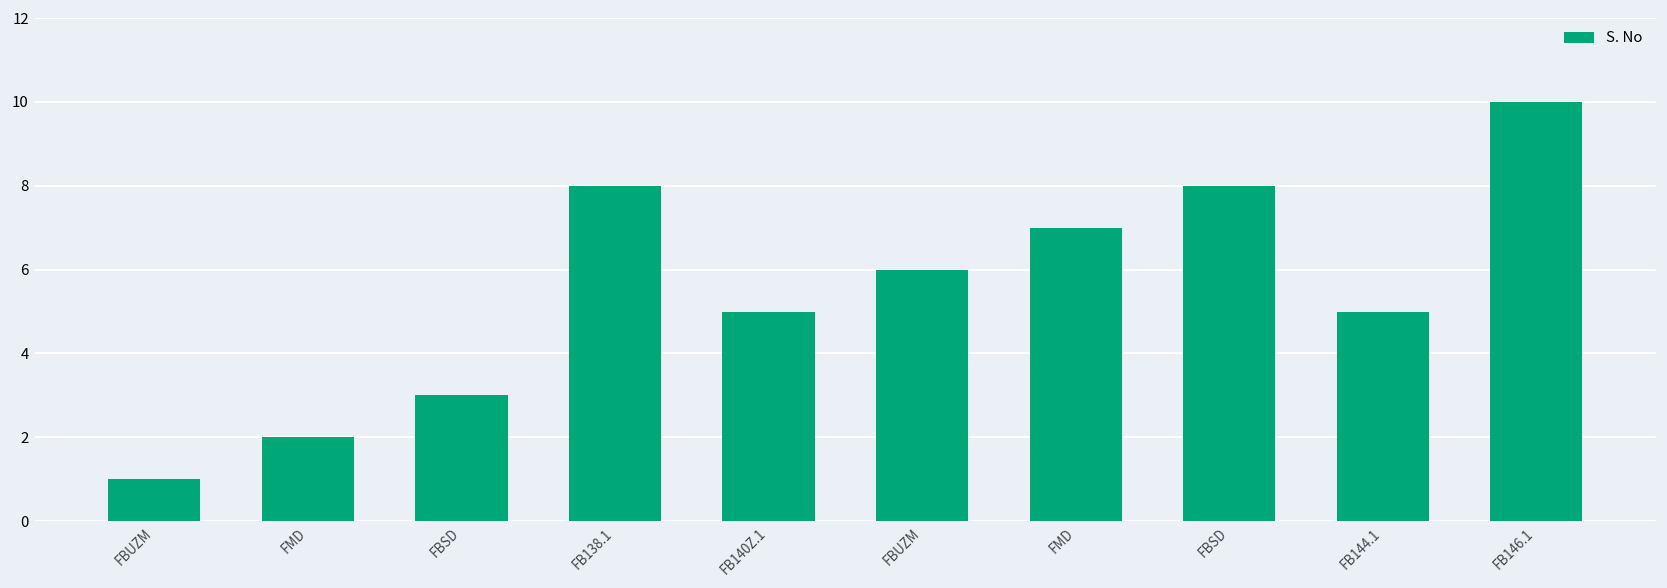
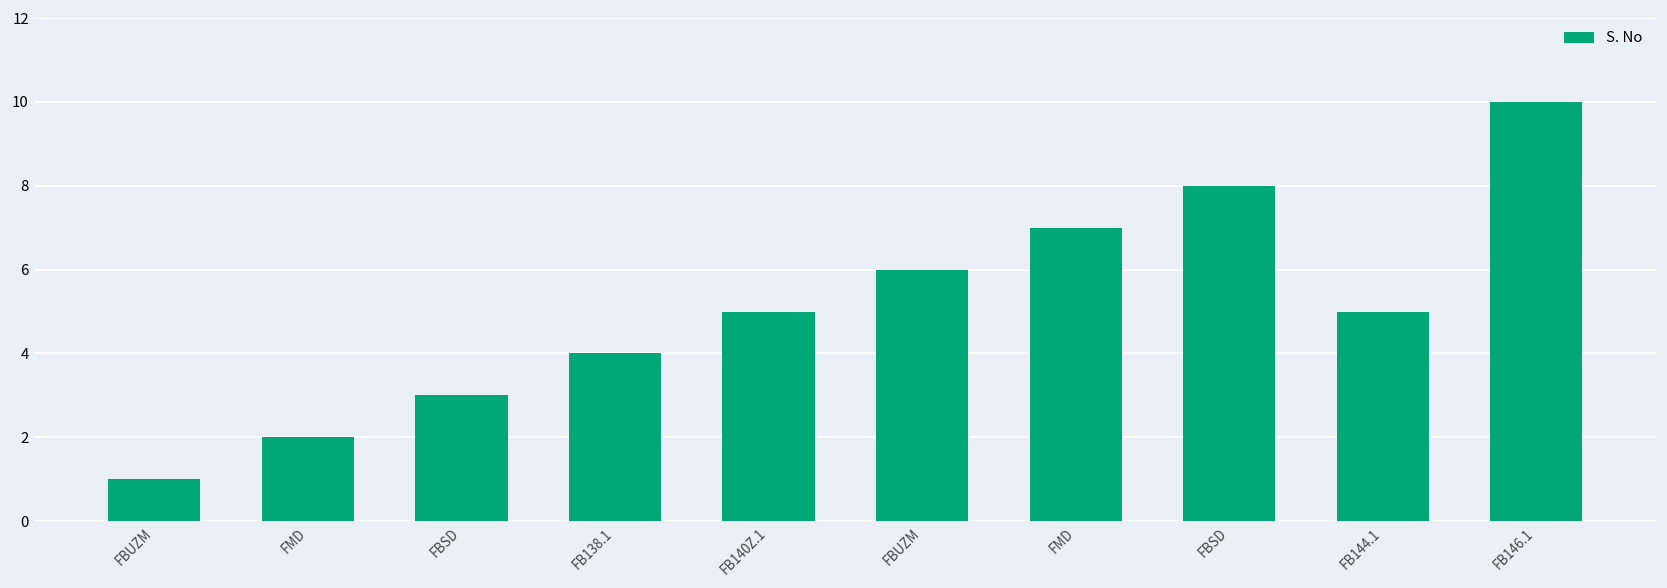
FB138.1: 8 -> 4
